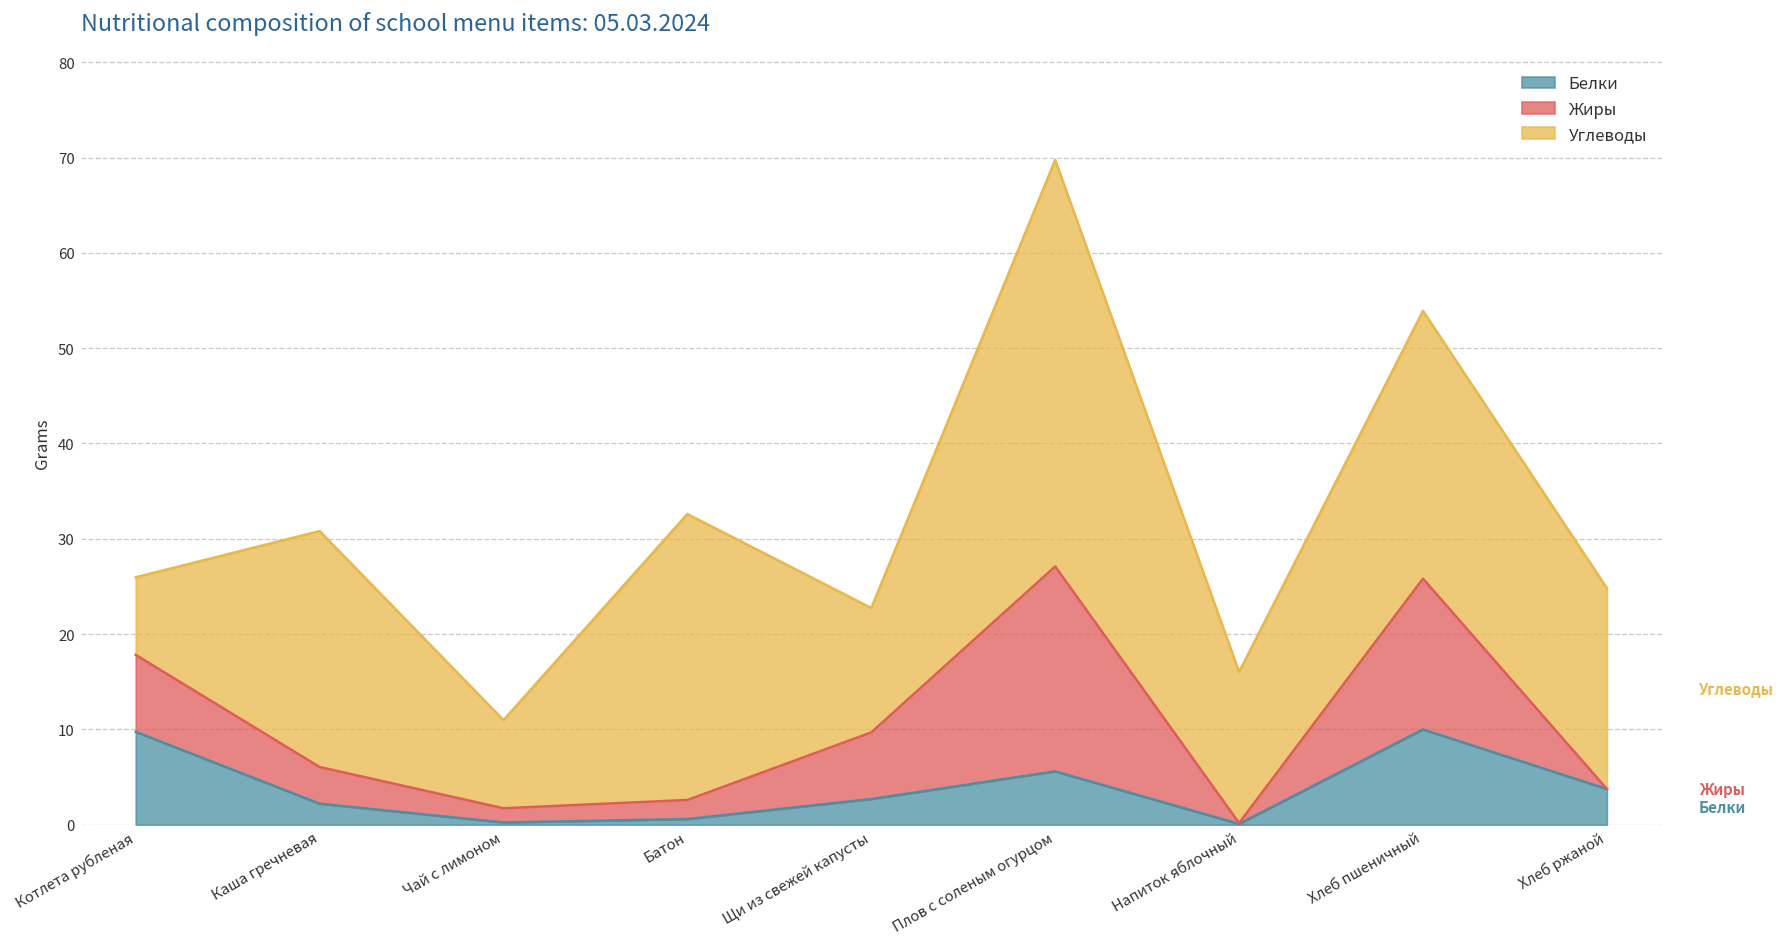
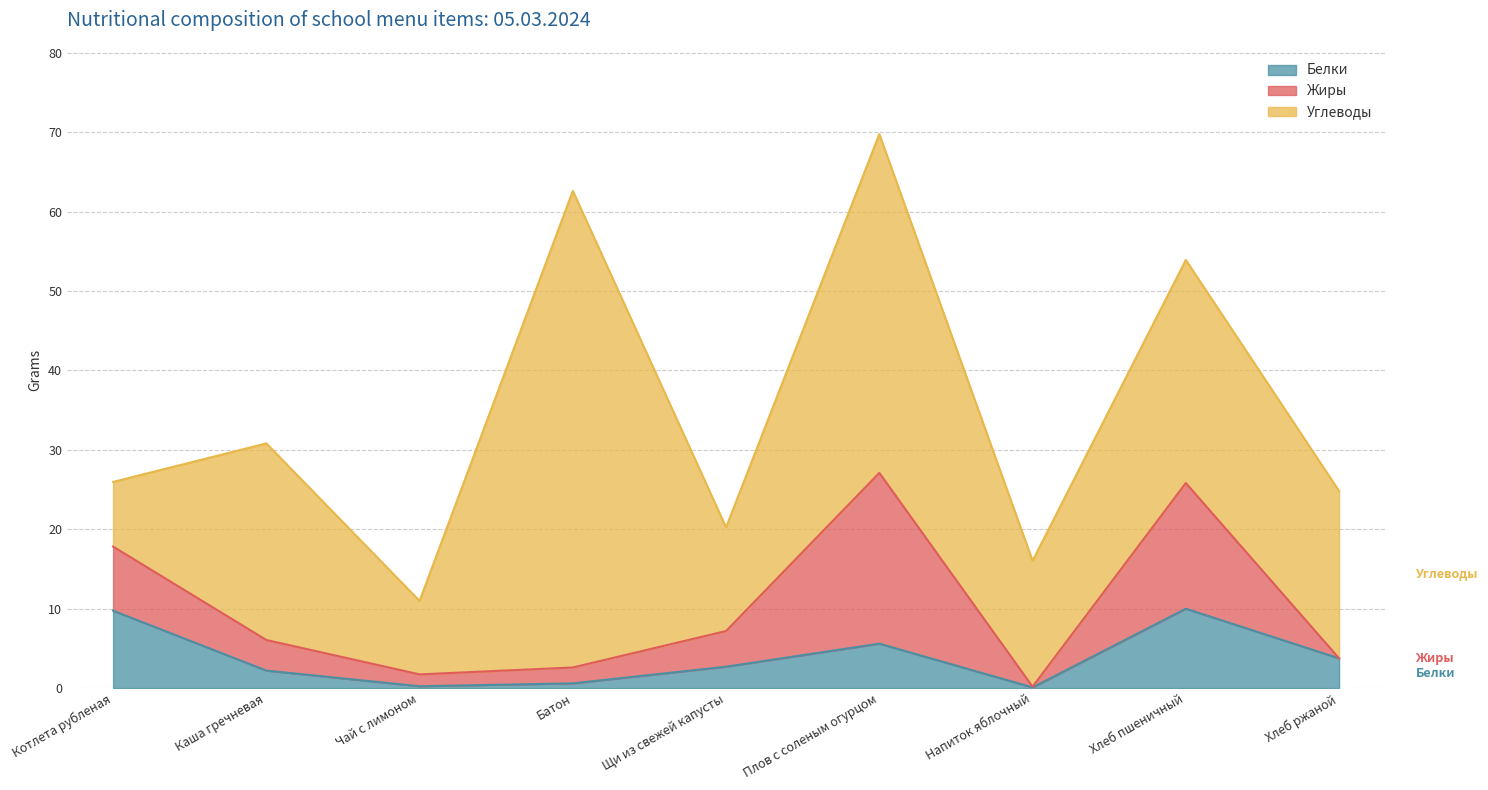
Углеводы, Батон: 30 -> 60
Жиры, Щи из свежей капусты: 7 -> 4
